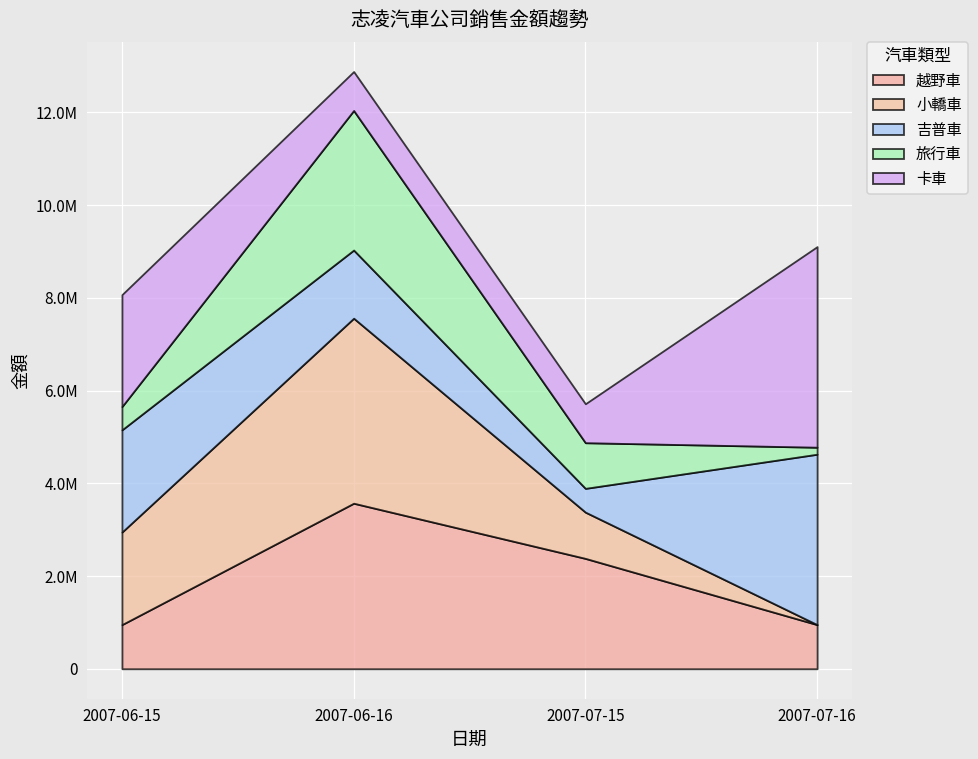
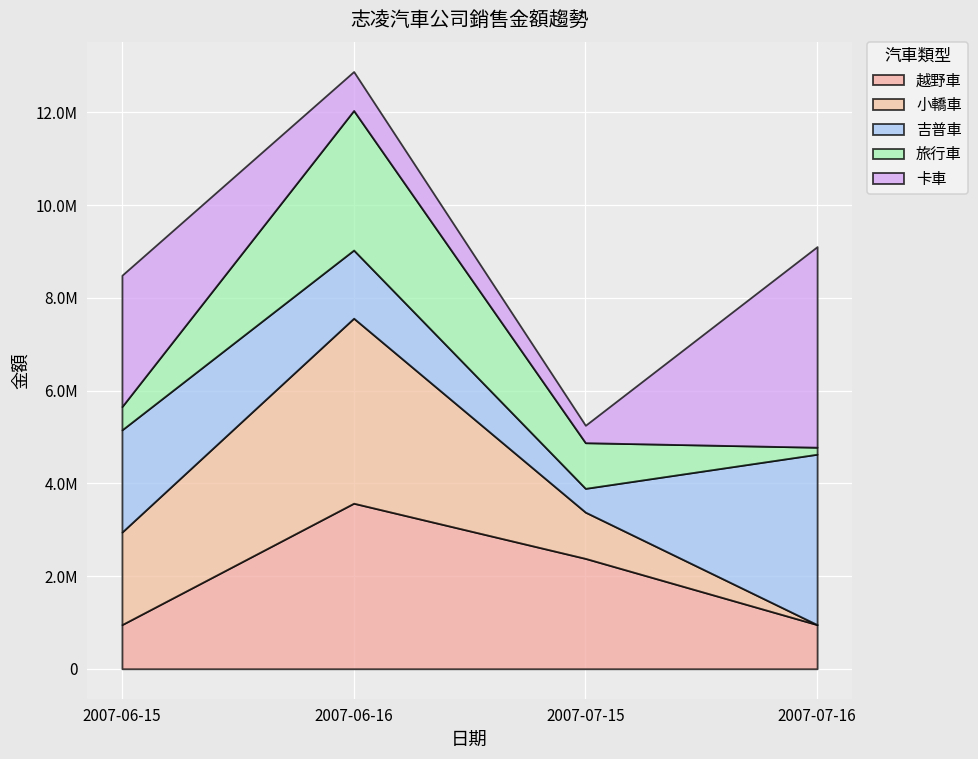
卡車, 2007-06-15: 2400000 -> 2800000
卡車, 2007-07-15: 800000 -> 400000
